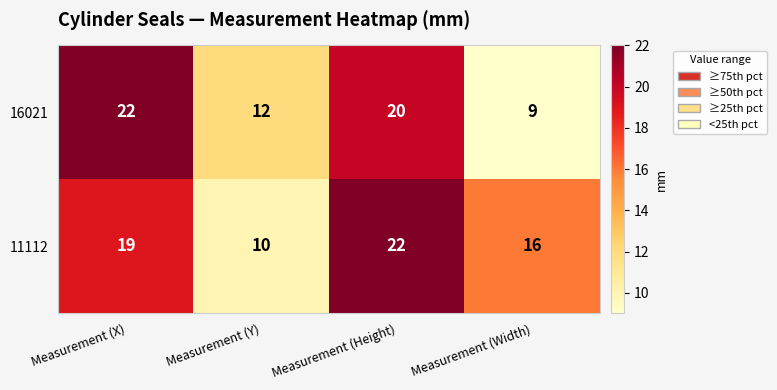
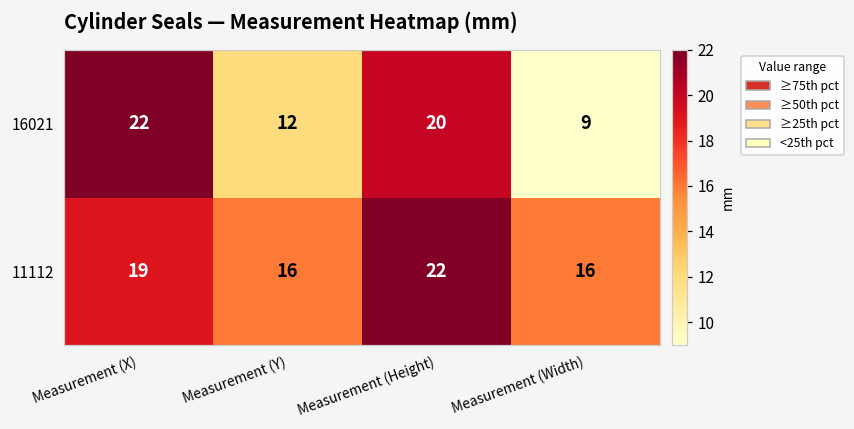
11112, Measurement (Y): 10 -> 16
